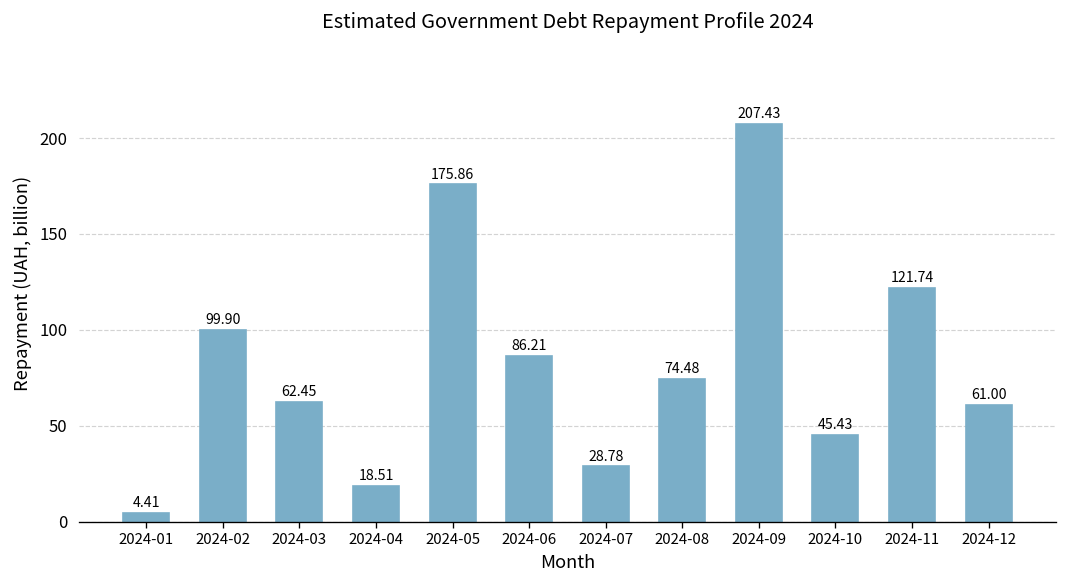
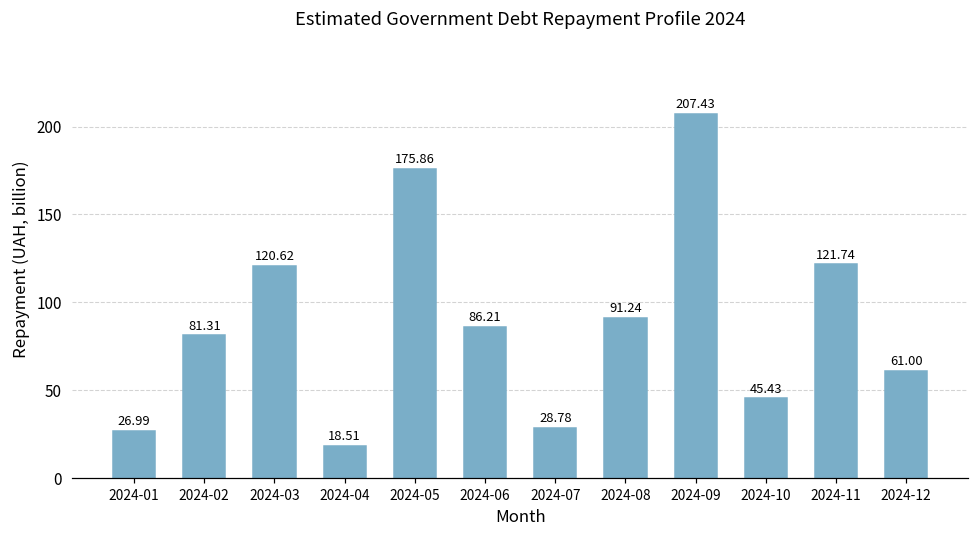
2024-01: 4.41 -> 26.99
2024-02: 99.90 -> 81.31
2024-03: 62.45 -> 120.62
2024-08: 74.48 -> 91.24
